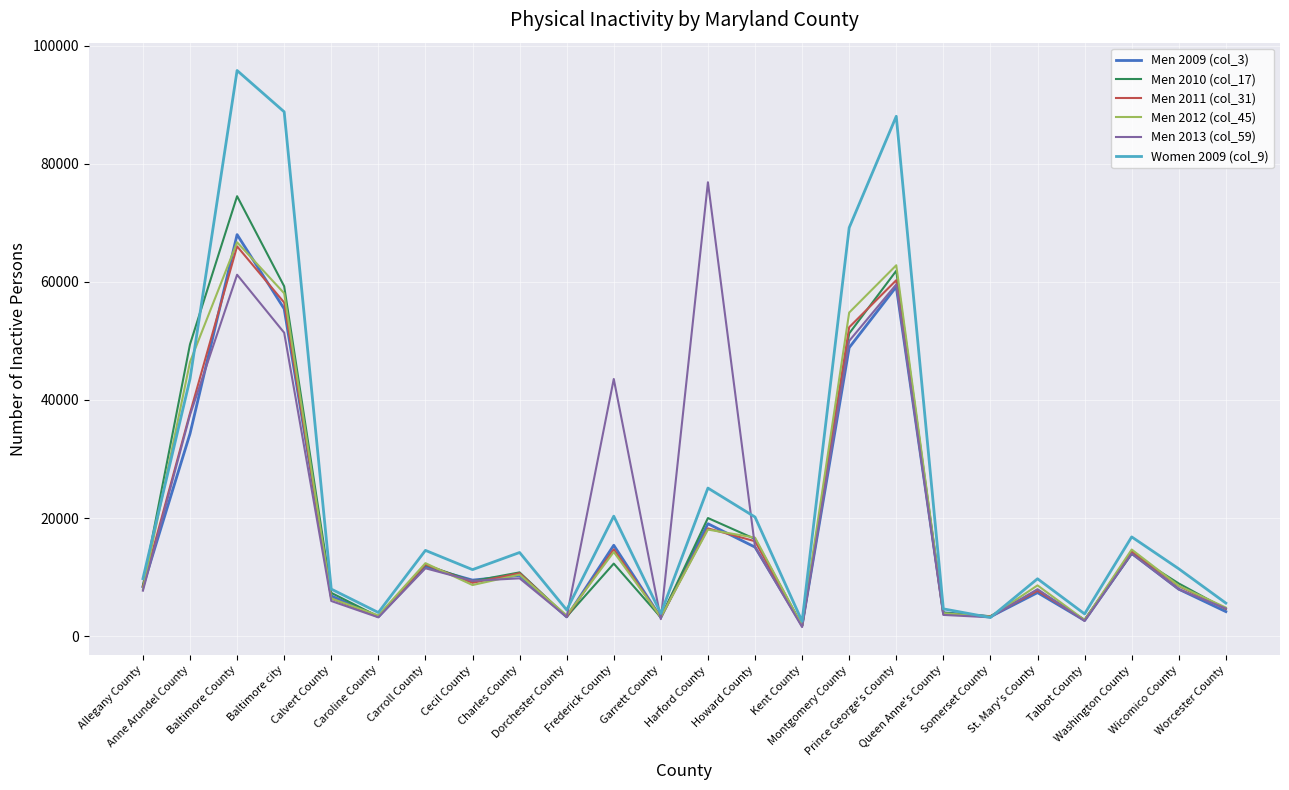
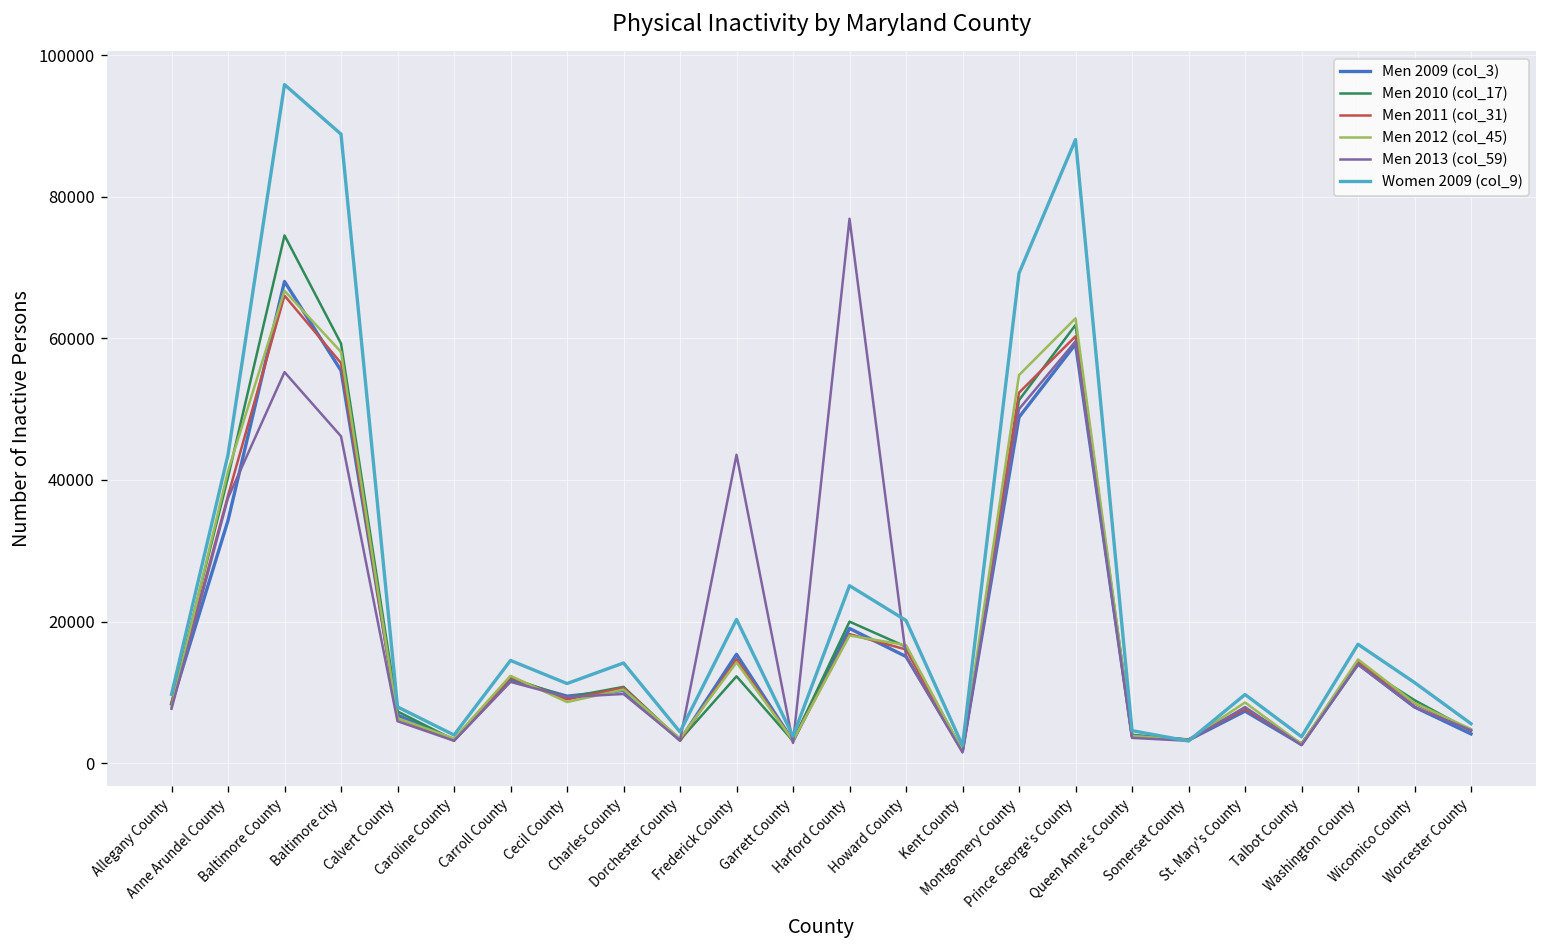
Men 2010 (col_17), Anne Arundel County: 49000 -> 40000
Men 2012 (col_45), Anne Arundel County: 46000 -> 41000
Men 2013 (col_59), Baltimore County: 61000 -> 55000
Men 2013 (col_59), Baltimore city: 51000 -> 46000
